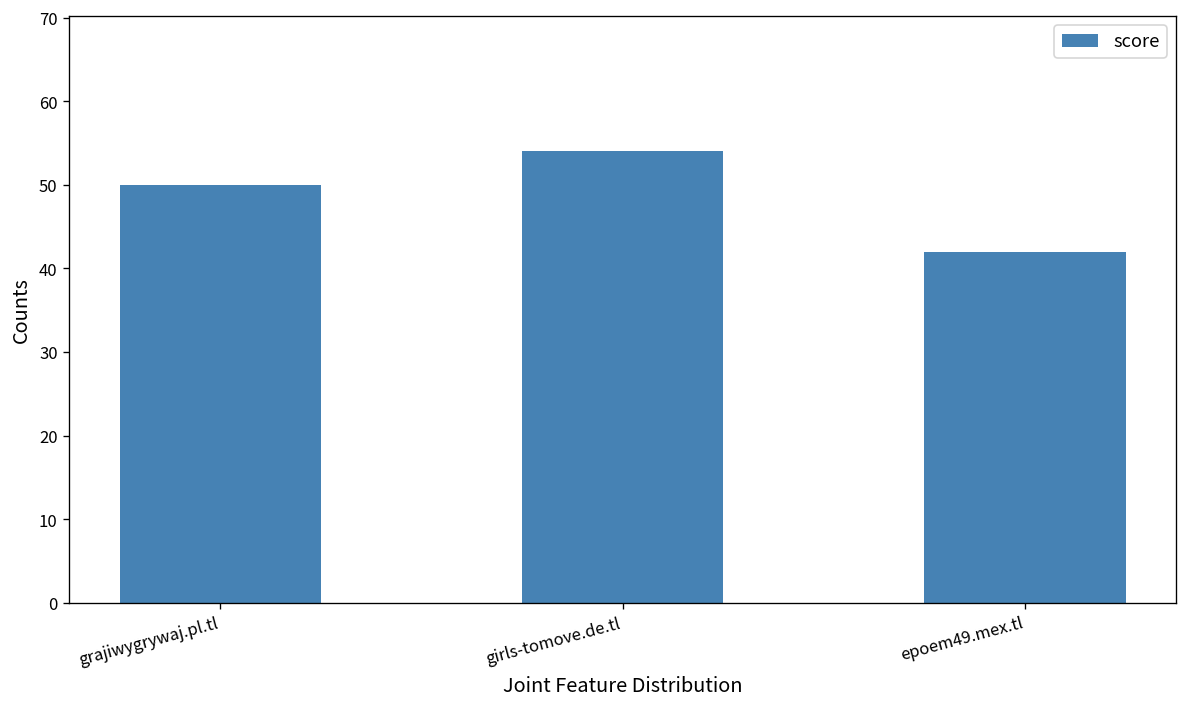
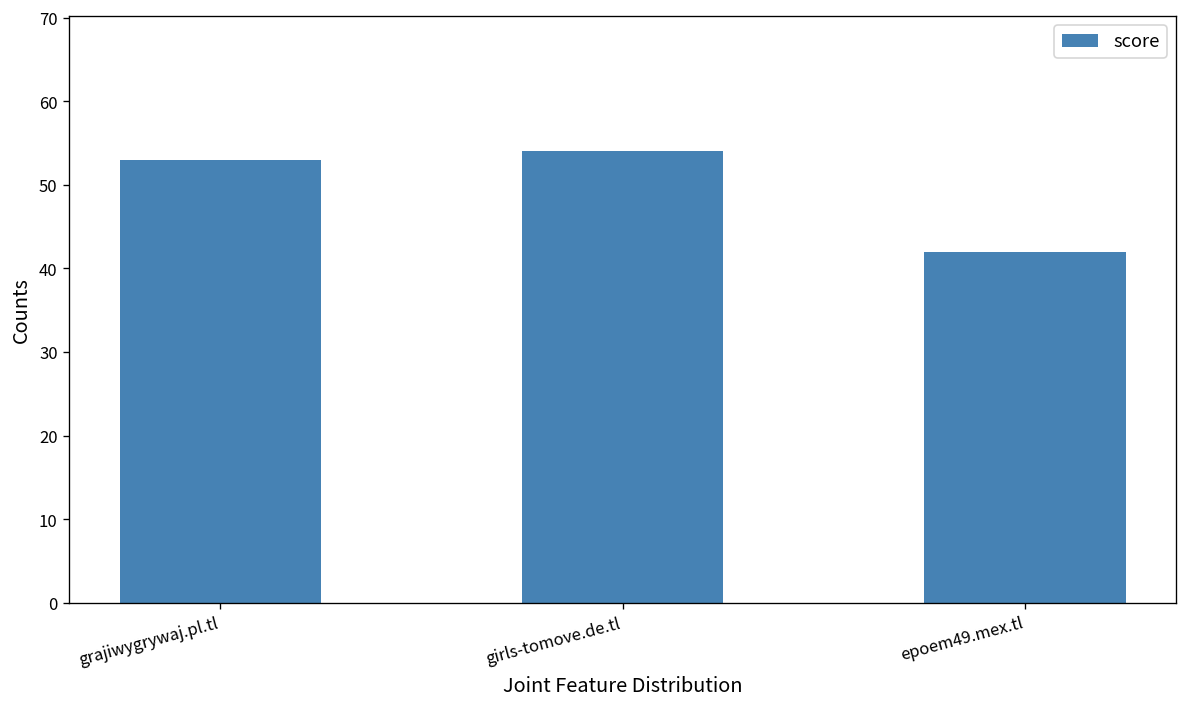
grajiwygrywaj.pl.tl: 50 -> 53
